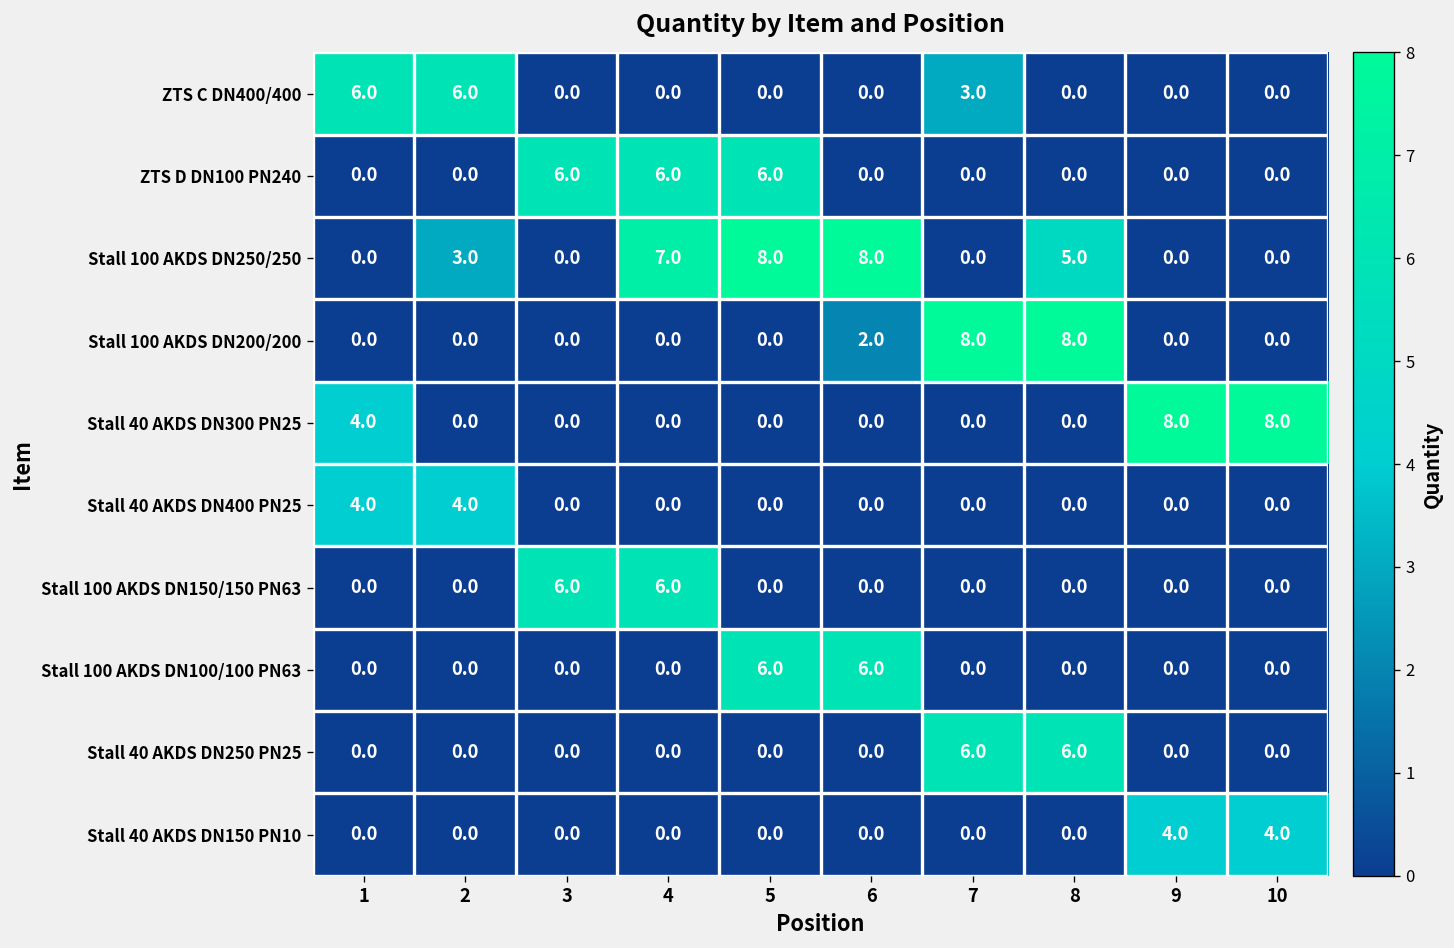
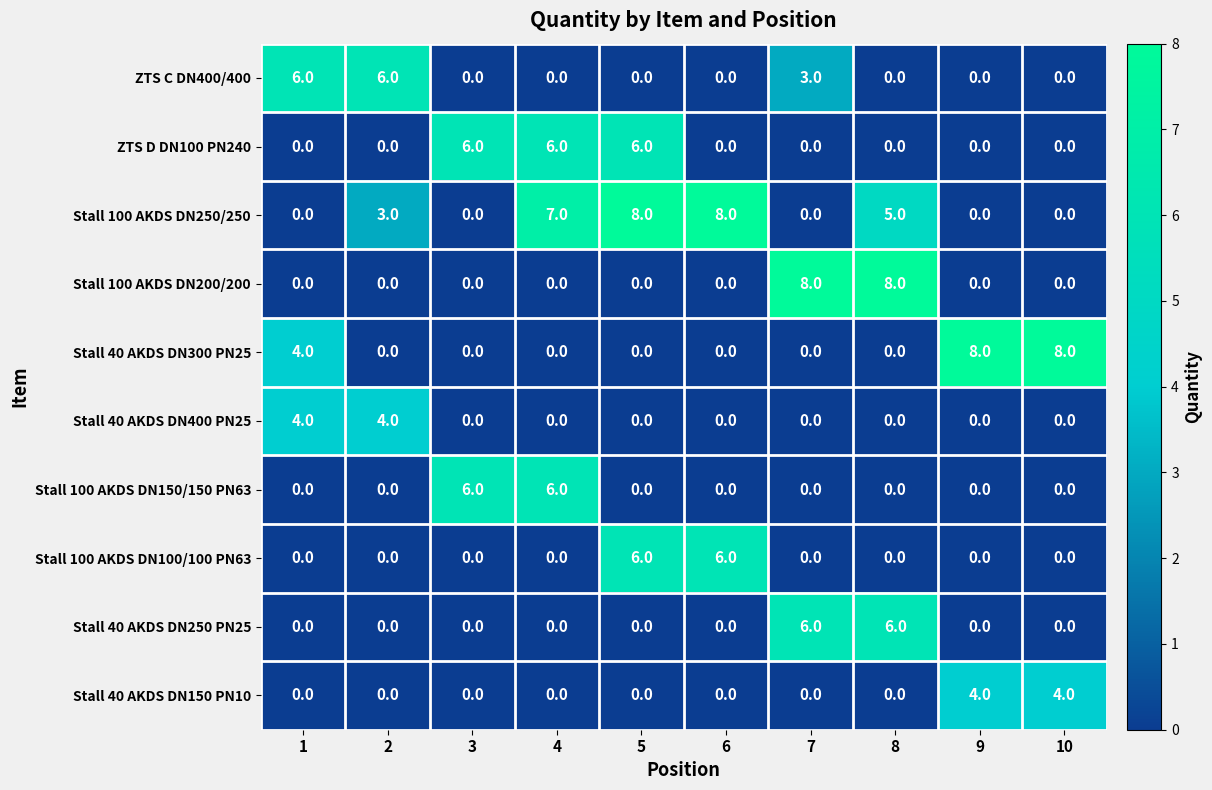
Stall 100 AKDS DN200/200, 6: 2.0 -> 0.0
